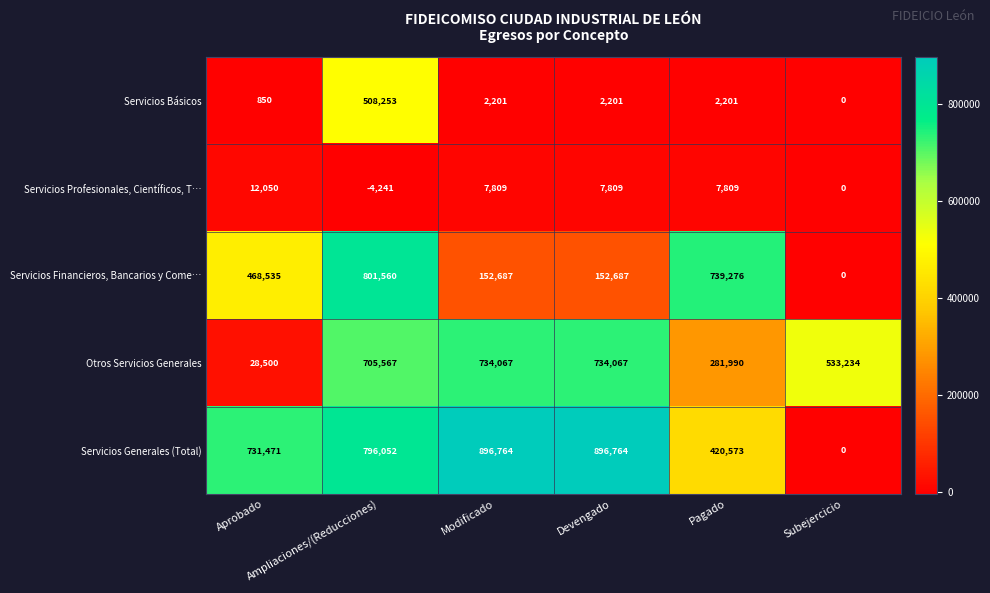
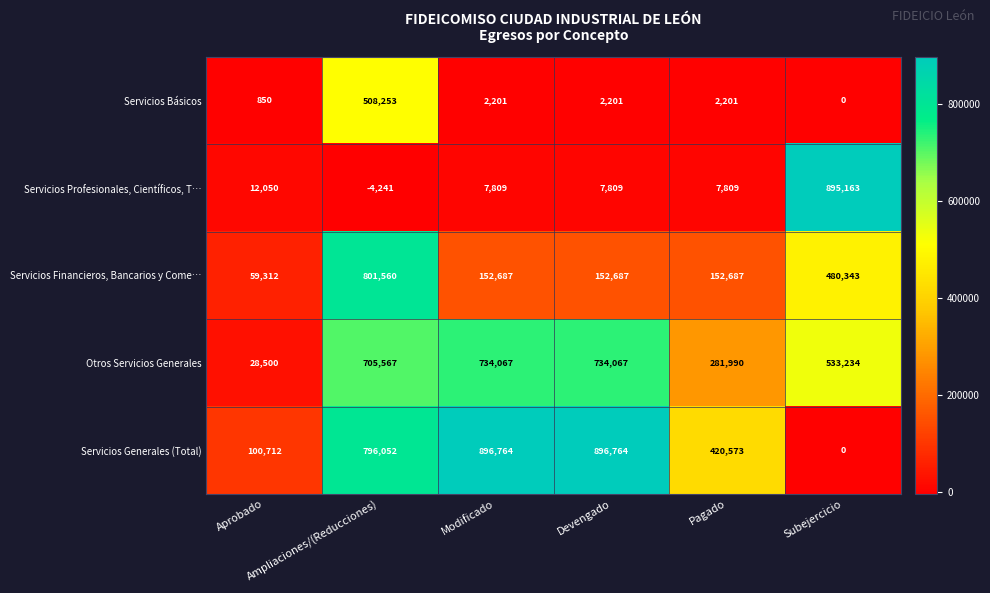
Servicios Profesionales, Científicos, T…, Subejercicio: 0 -> 895,163
Servicios Financieros, Bancarios y Come…, Aprobado: 468,535 -> 59,312
Servicios Financieros, Bancarios y Come…, Pagado: 739,276 -> 152,687
Servicios Financieros, Bancarios y Come…, Subejercicio: 0 -> 480,343
Servicios Generales (Total), Aprobado: 731,471 -> 100,712
